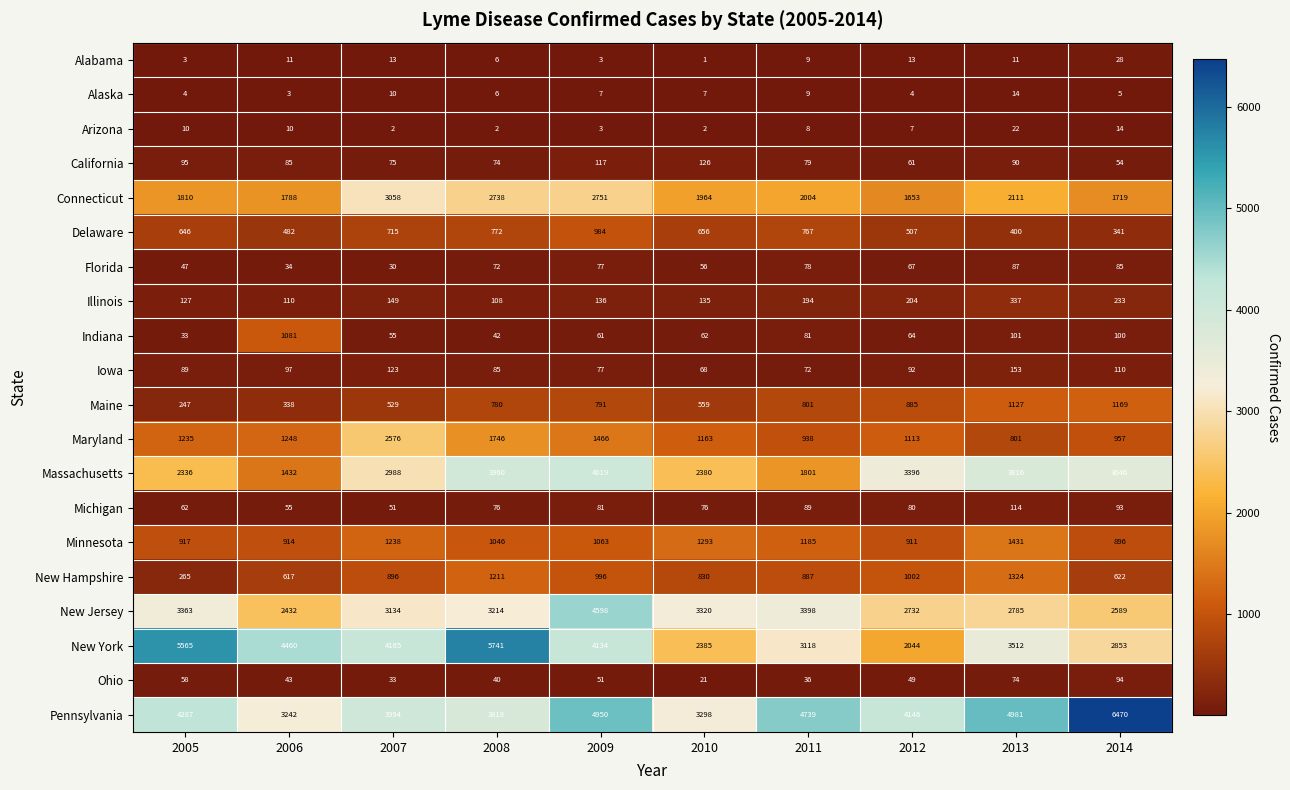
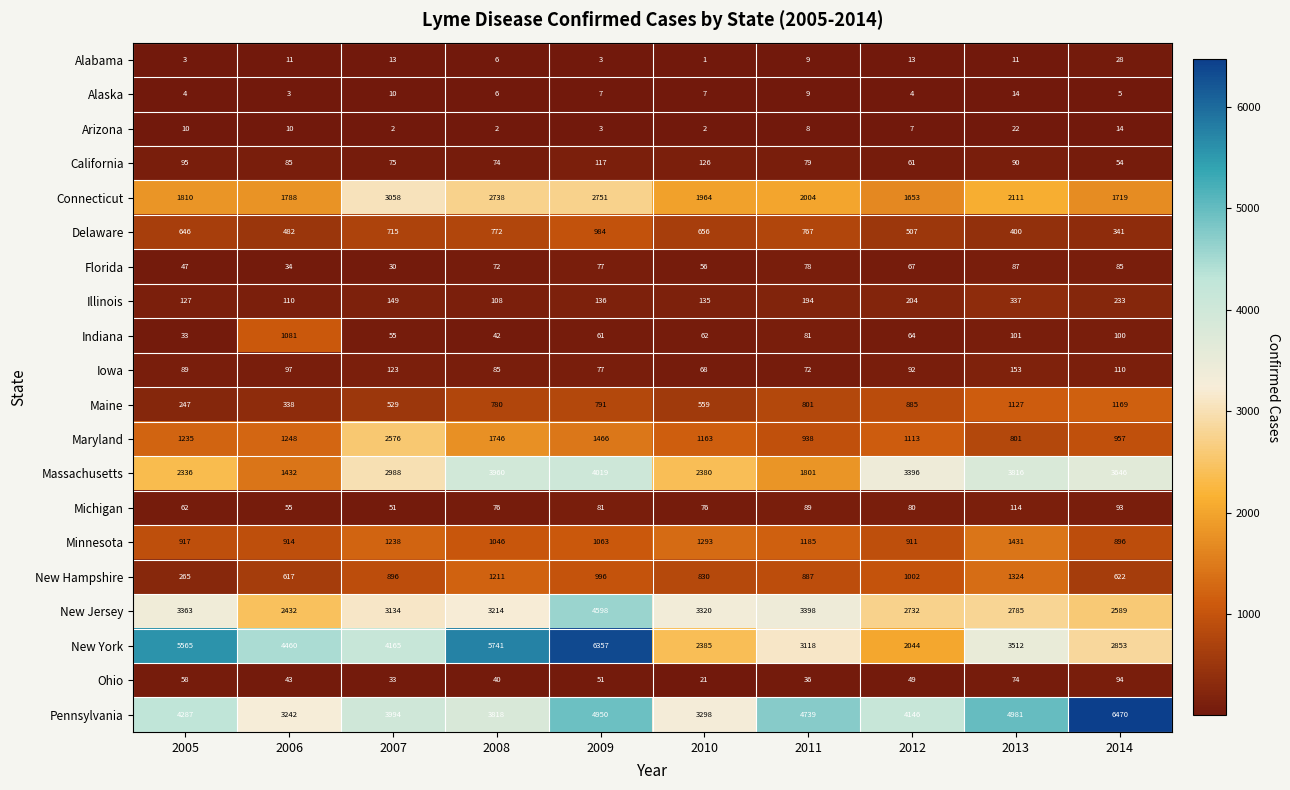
New York, 2009: 4134 -> 6357
